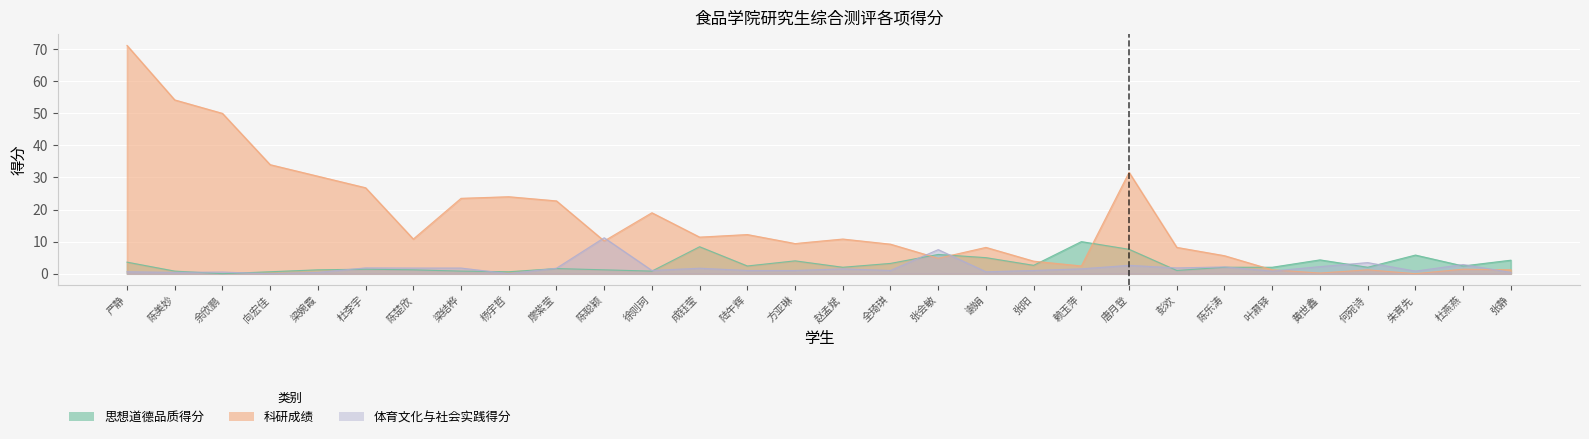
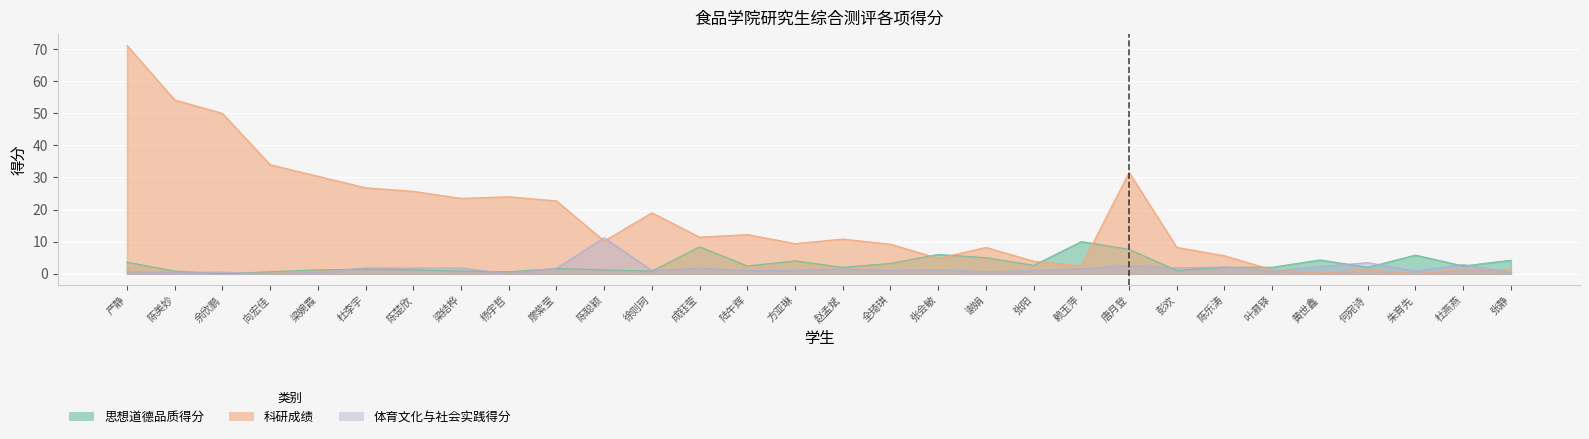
科研成绩, 陈楚欣: 11 -> 26
体育文化与社会实践得分, 张会敏: 8 -> 1
